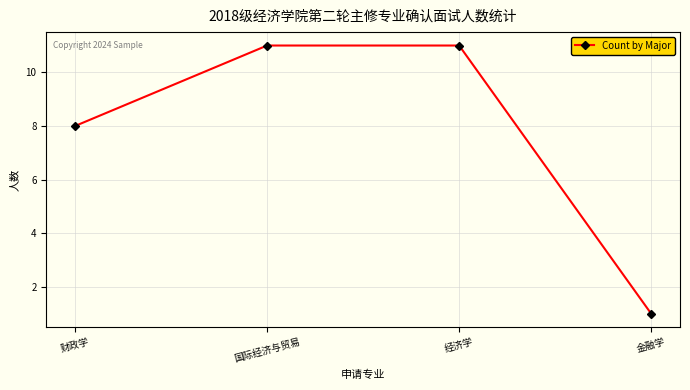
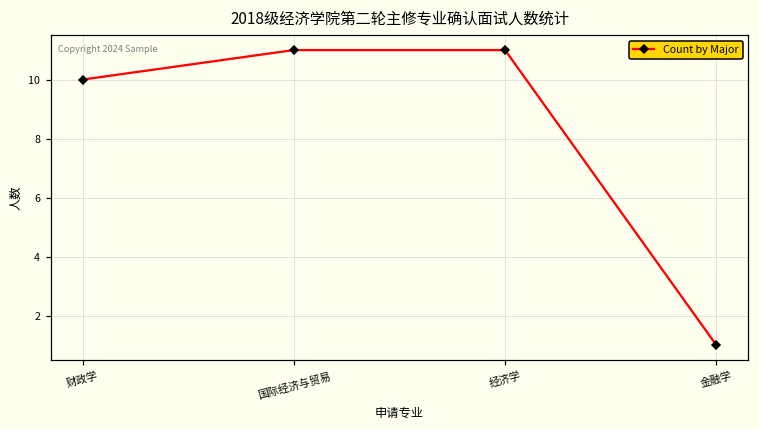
财政学: 8 -> 10
